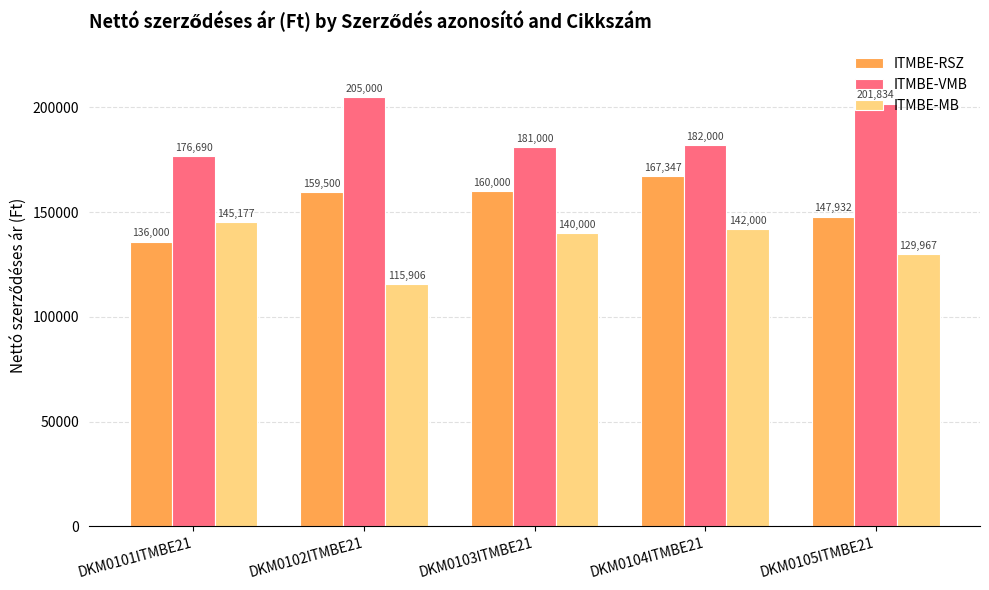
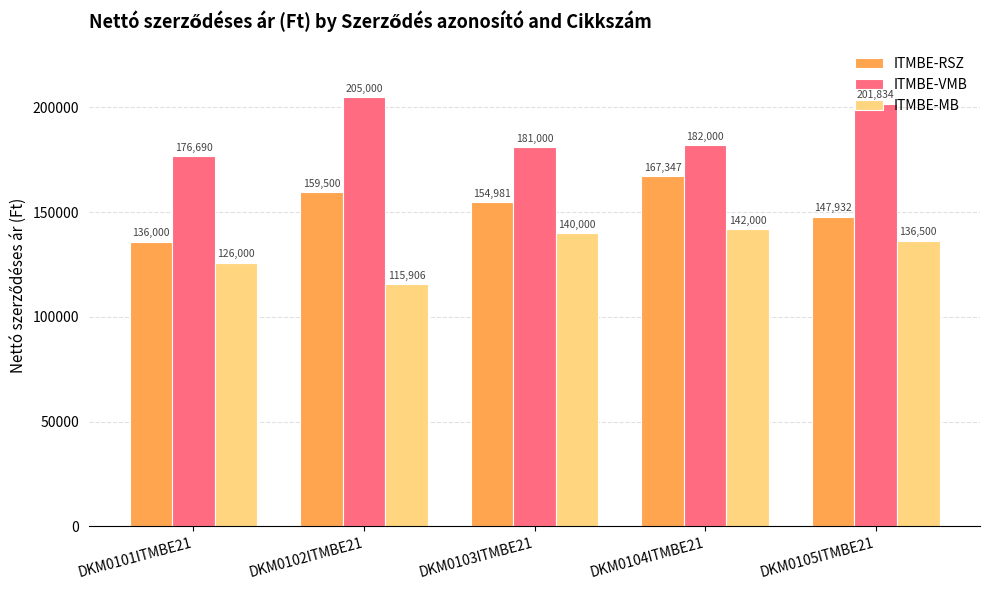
ITMBE-MB, DKM0101ITMBE21: 145,177 -> 126,000
ITMBE-RSZ, DKM0103ITMBE21: 160,000 -> 154,981
ITMBE-MB, DKM0105ITMBE21: 129,967 -> 136,500
